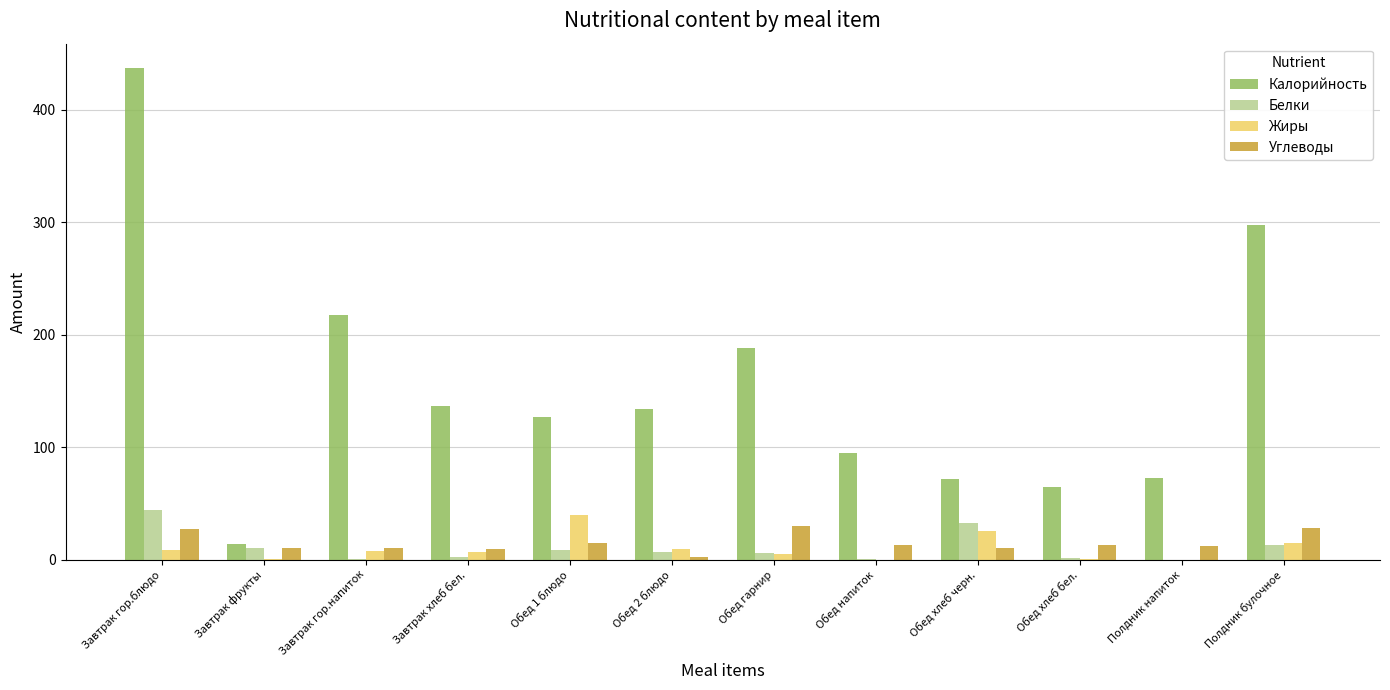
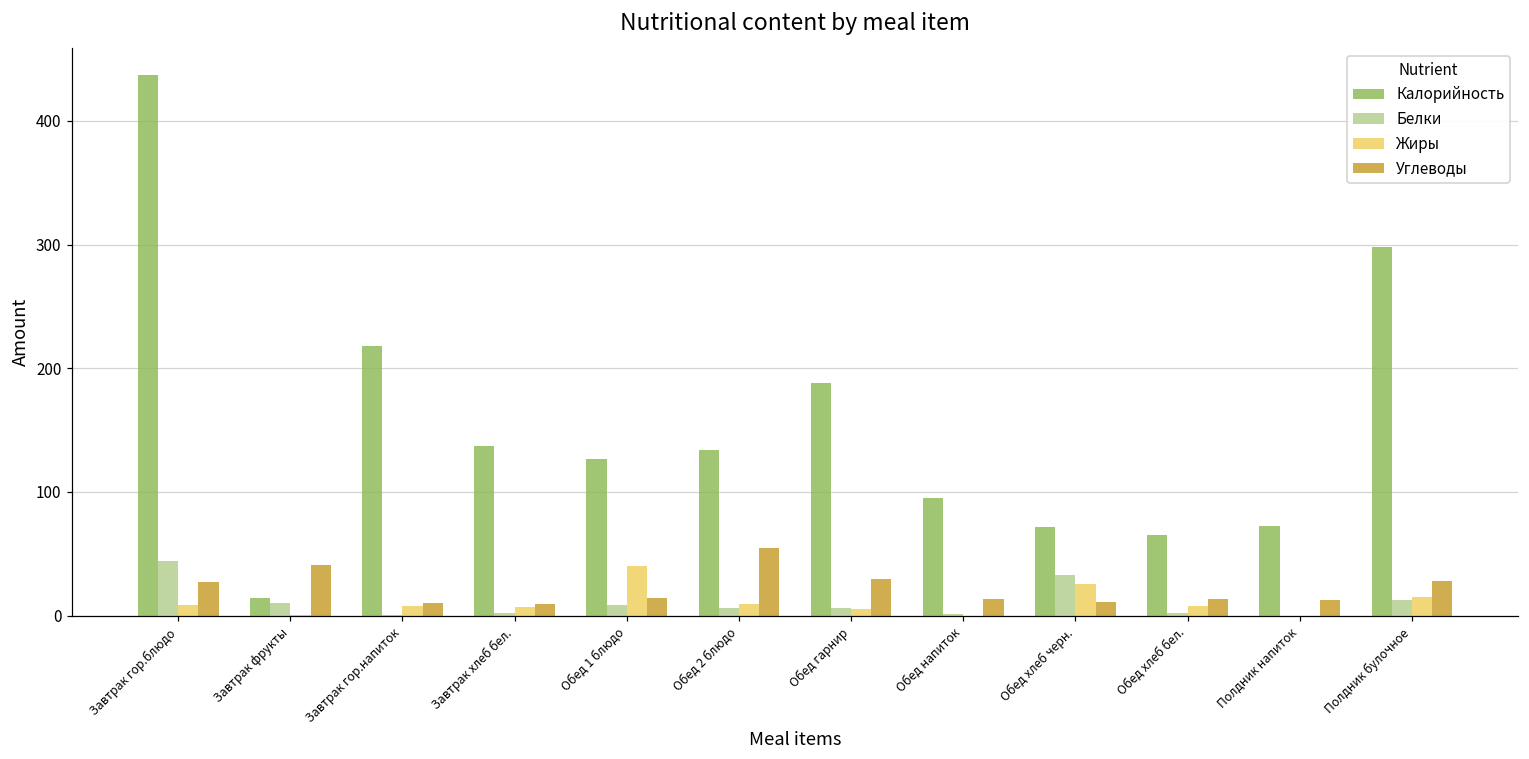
Углеводы, Завтрак фрукты: 11 -> 41
Углеводы, Обед 2 блюдо: 3 -> 55
Жиры, Обед хлеб бел.: 1 -> 8
